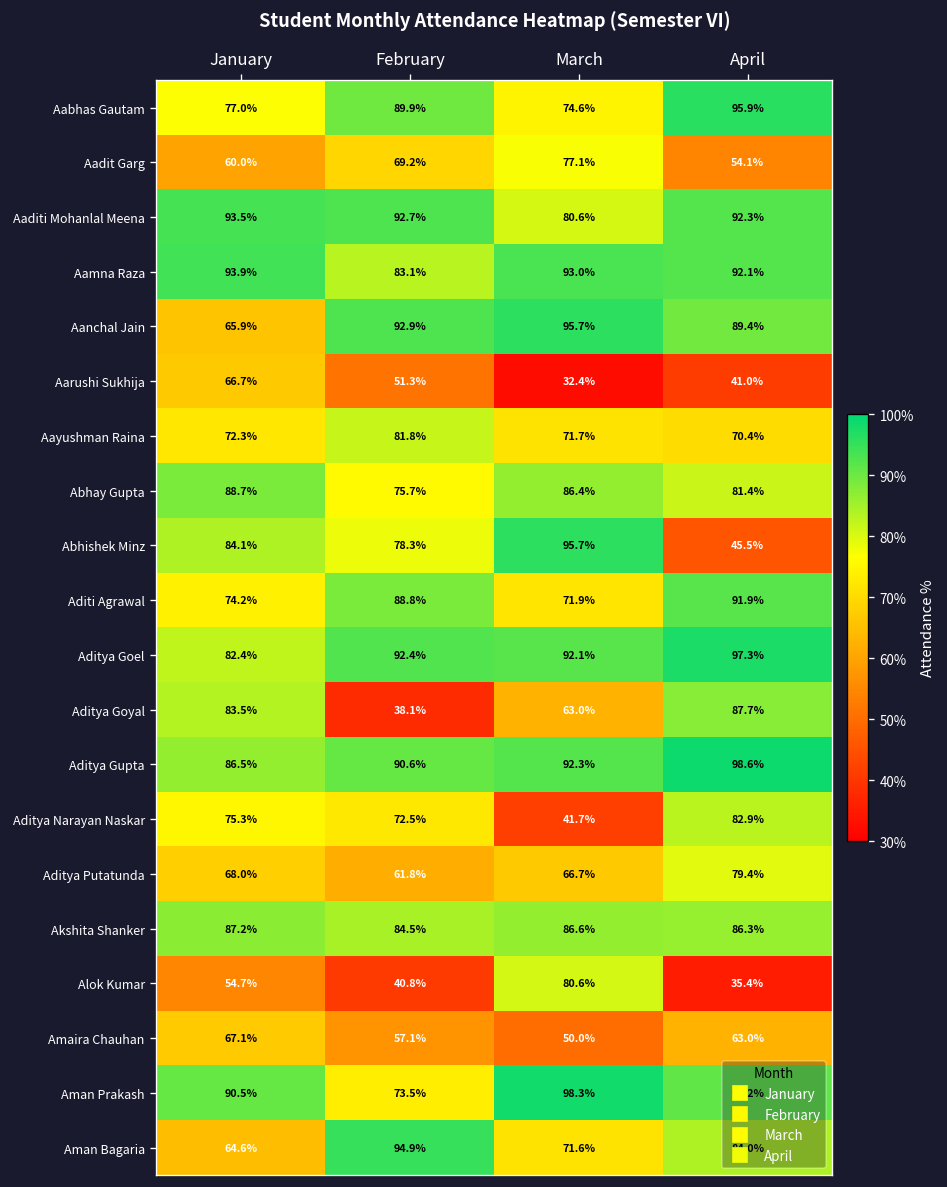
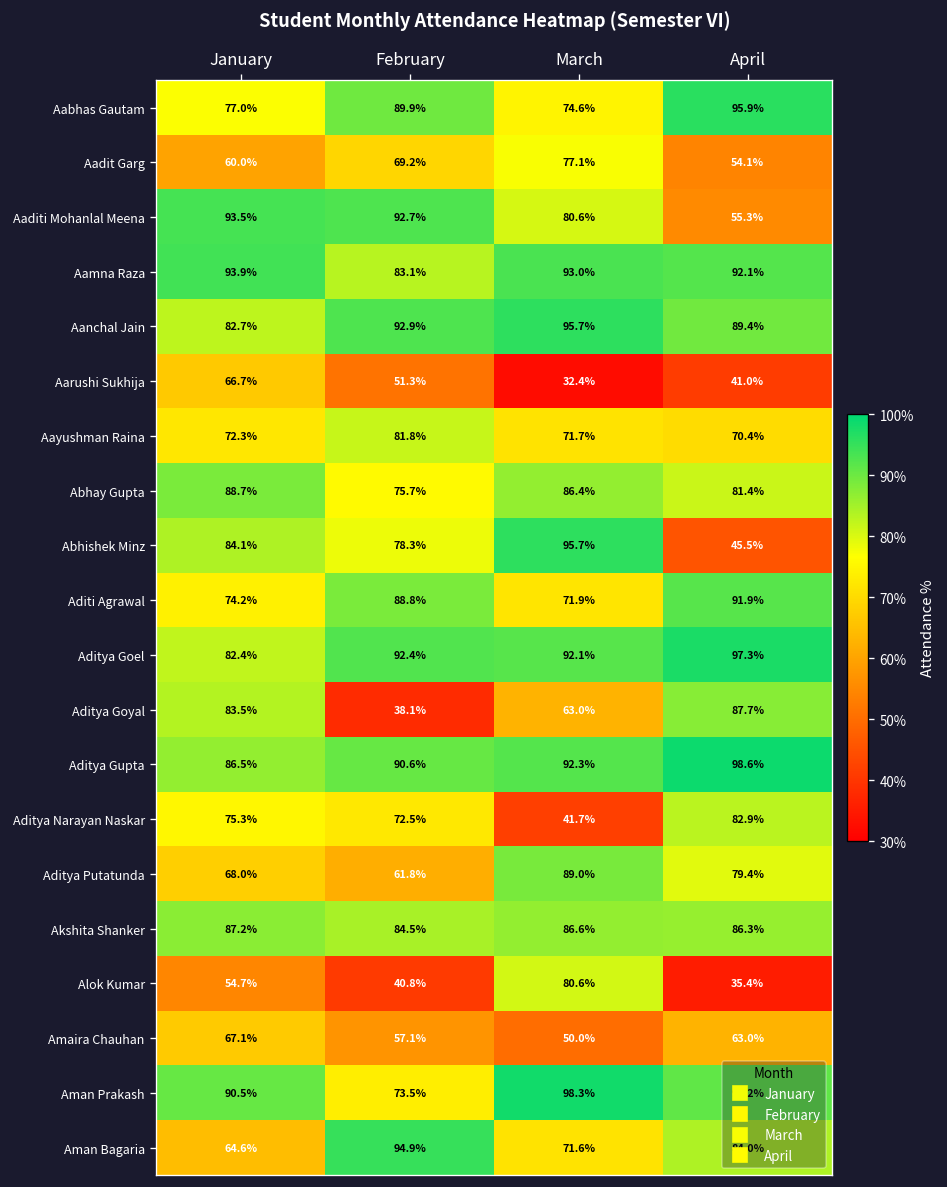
Aaditi Mohanlal Meena, April: 92.3% -> 55.3%
Aanchal Jain, January: 65.9% -> 82.7%
Aditya Putatunda, March: 66.7% -> 89.0%
